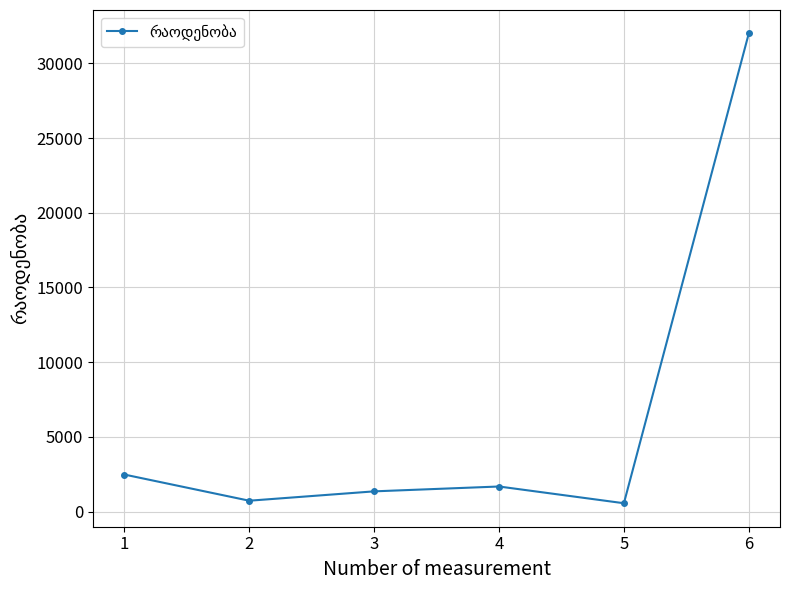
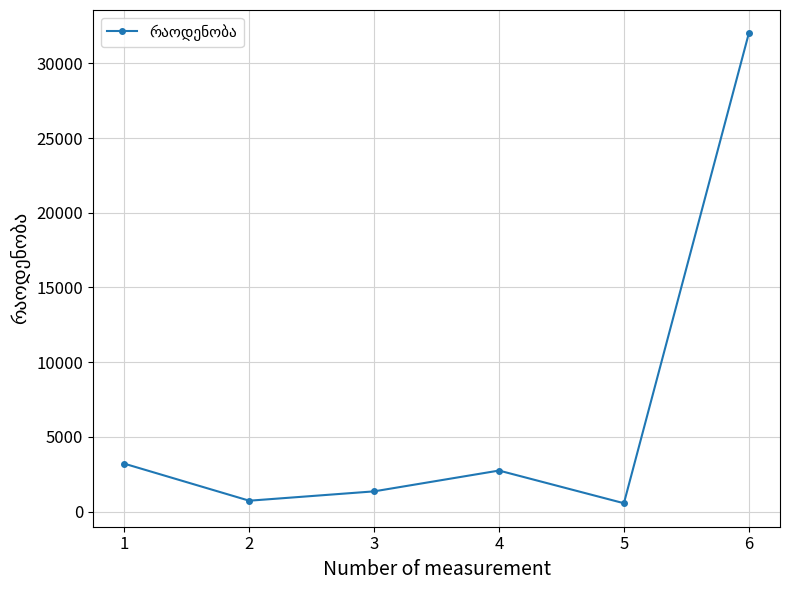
1: 2500 -> 3200
4: 1700 -> 2700
